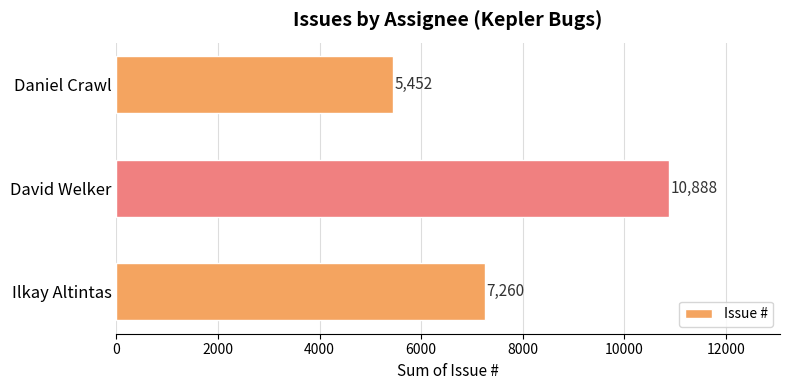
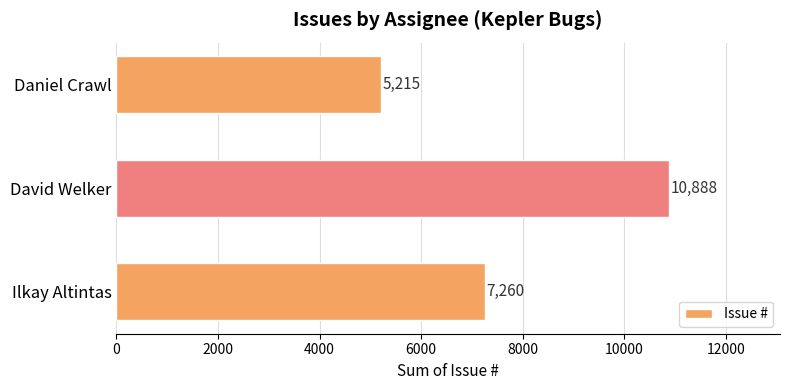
Daniel Crawl: 5,452 -> 5,215
